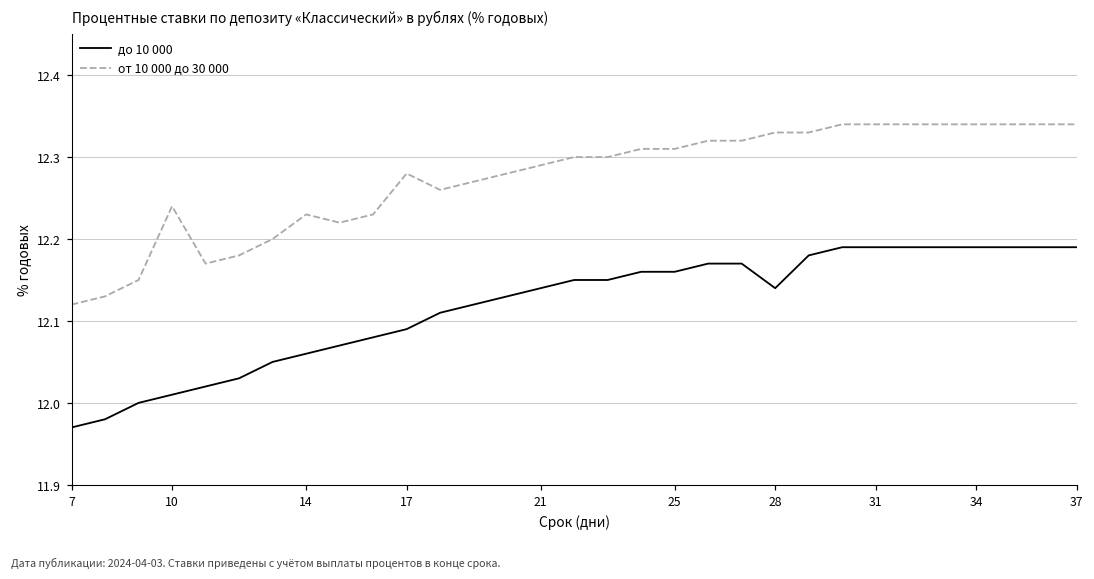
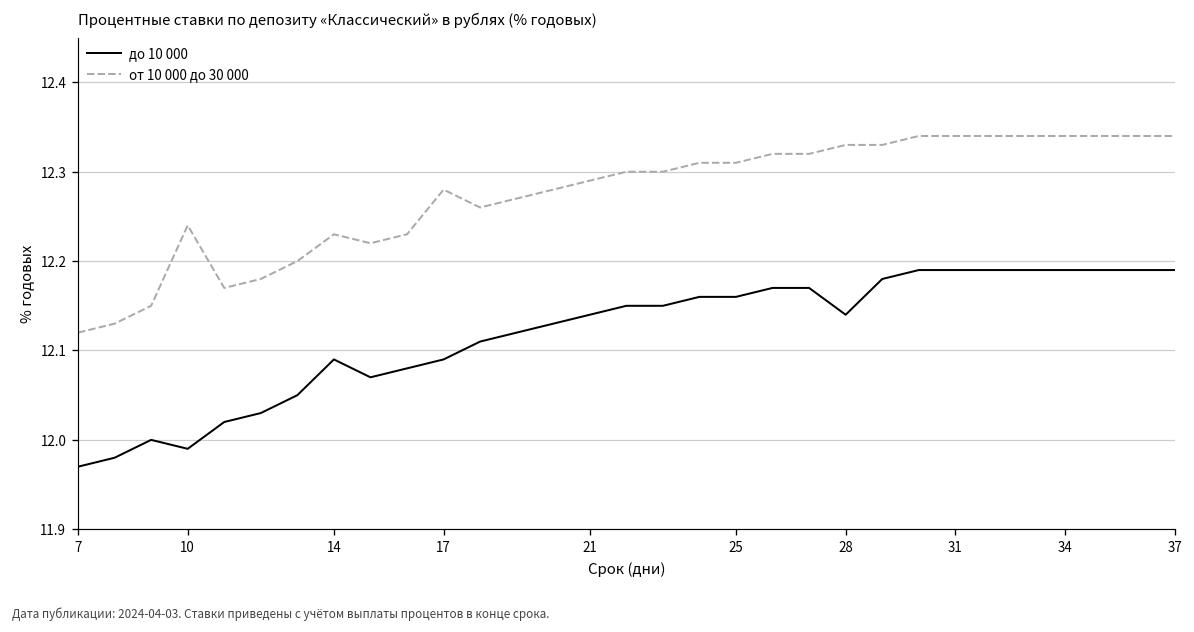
до 10 000, 10: 12.01 -> 11.99
до 10 000, 14: 12.06 -> 12.09
